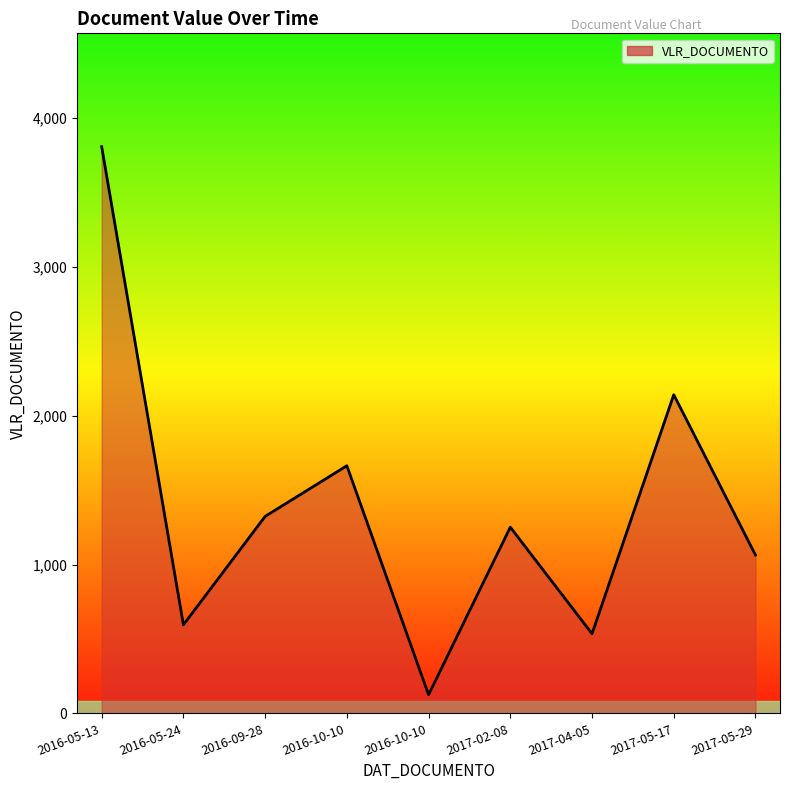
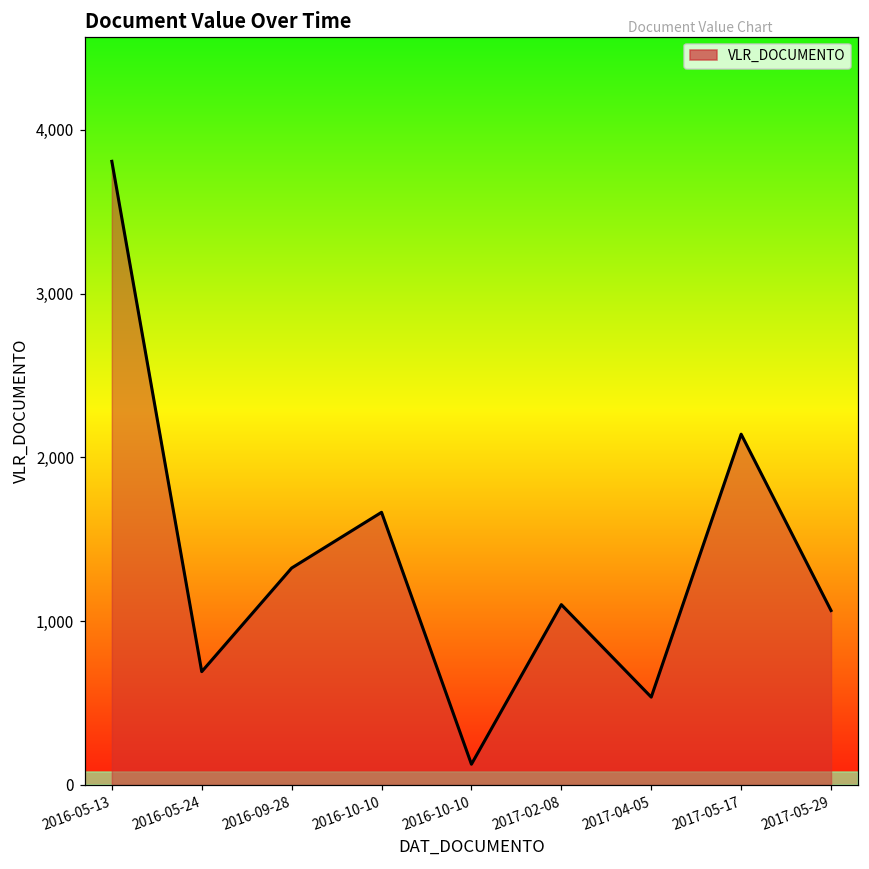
2016-05-24: 600 -> 690
2017-02-08: 1,250 -> 1,100
